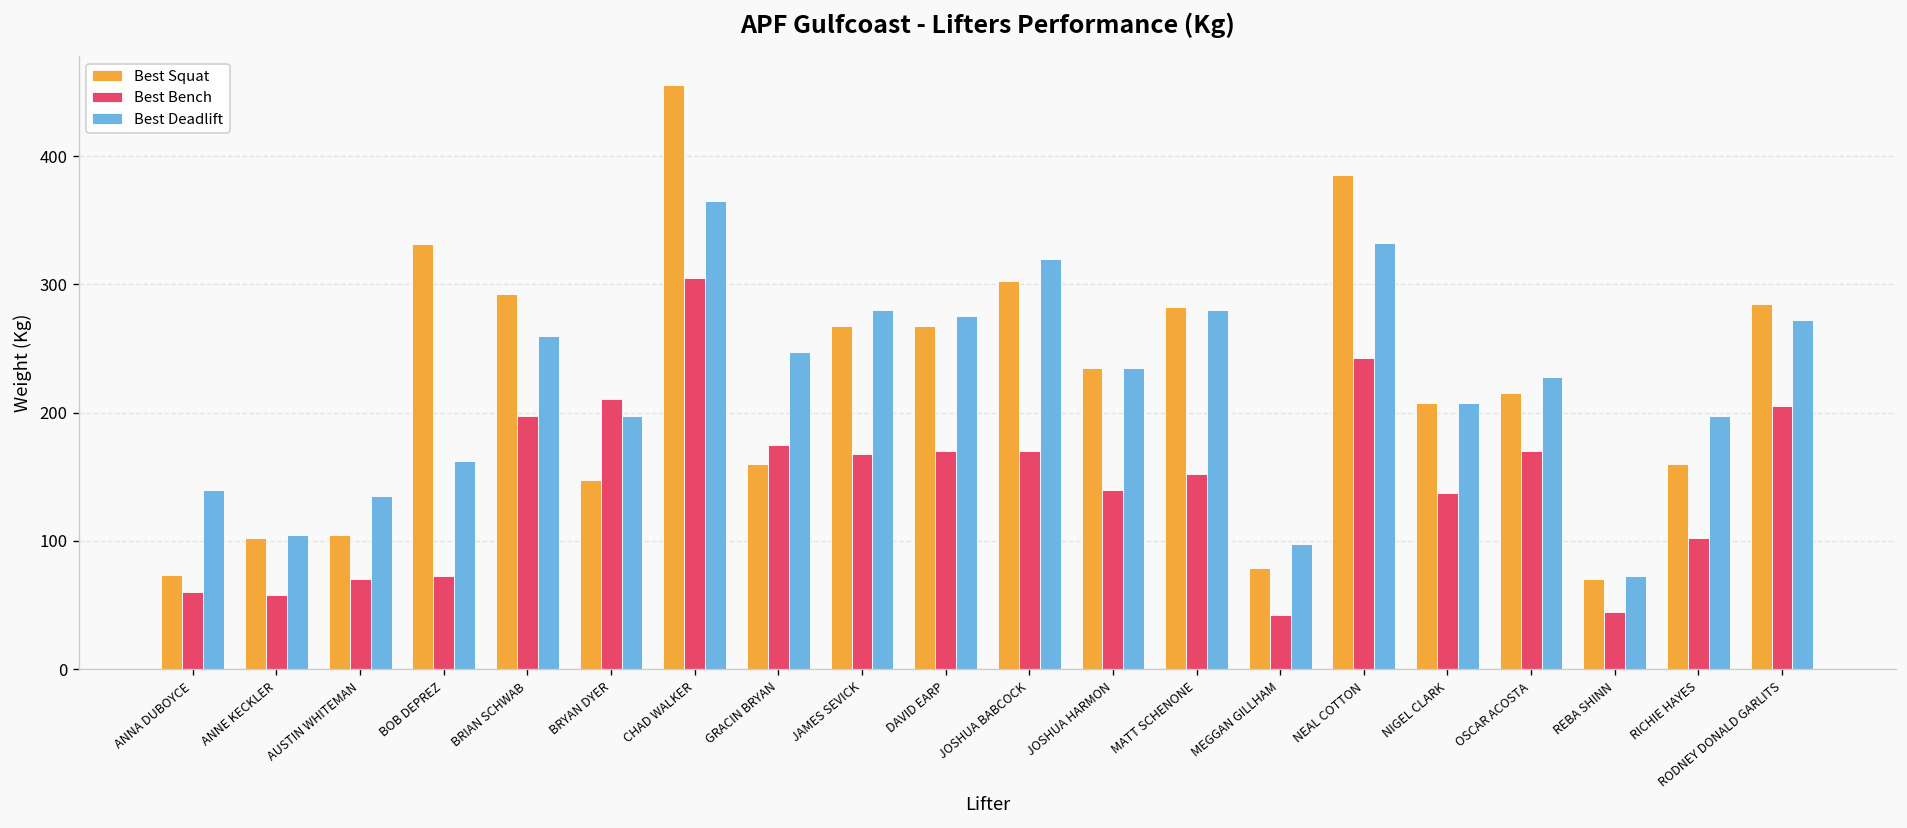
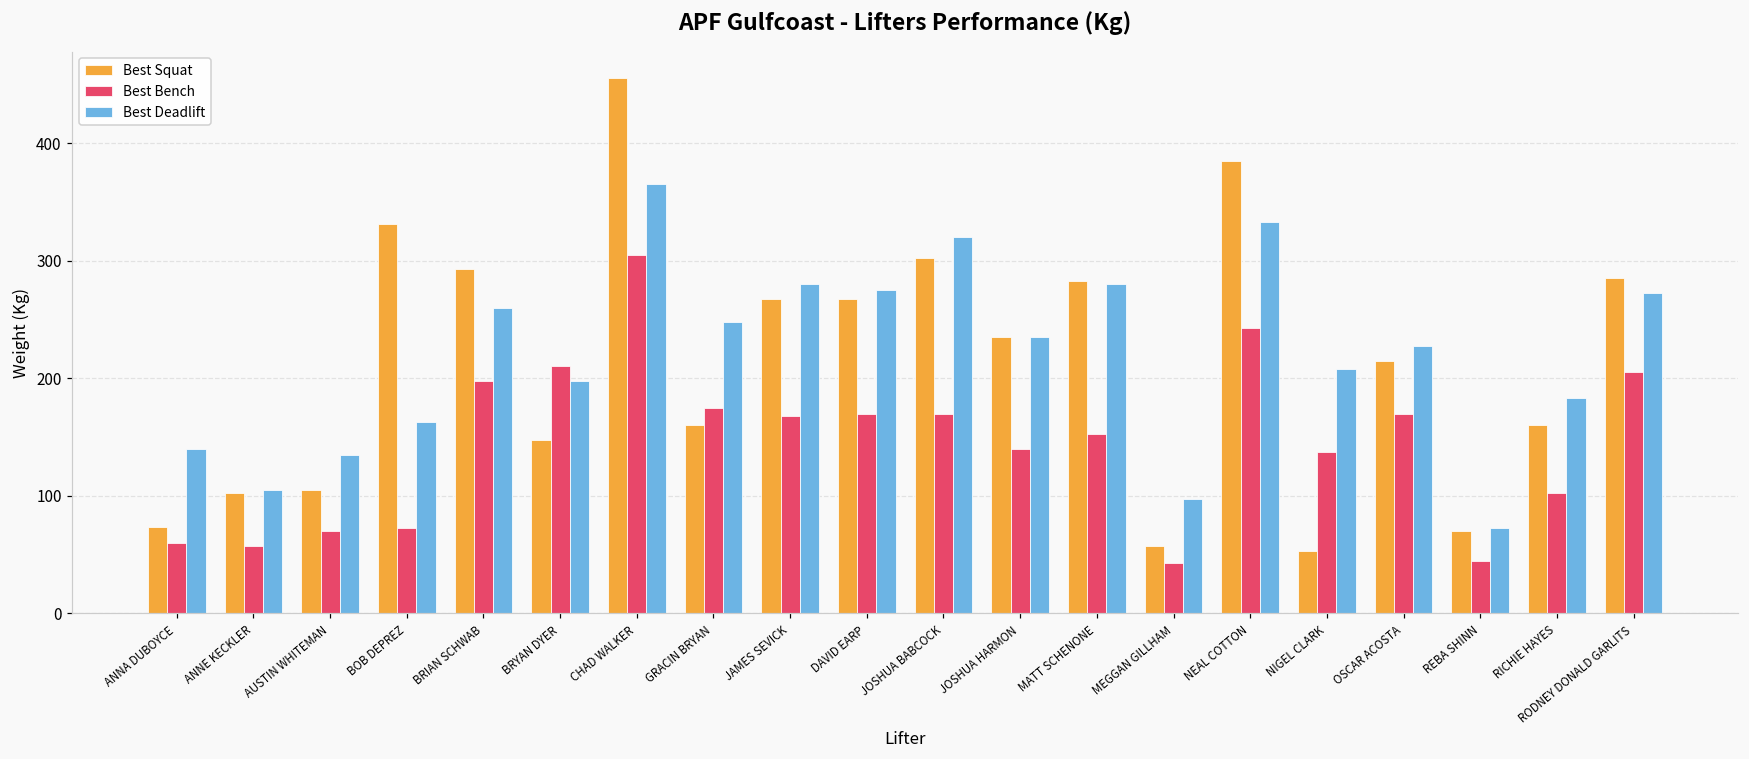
Best Squat, MEGGAN GILLHAM: 79 -> 58
Best Squat, NIGEL CLARK: 208 -> 53
Best Deadlift, RICHIE HAYES: 198 -> 183
